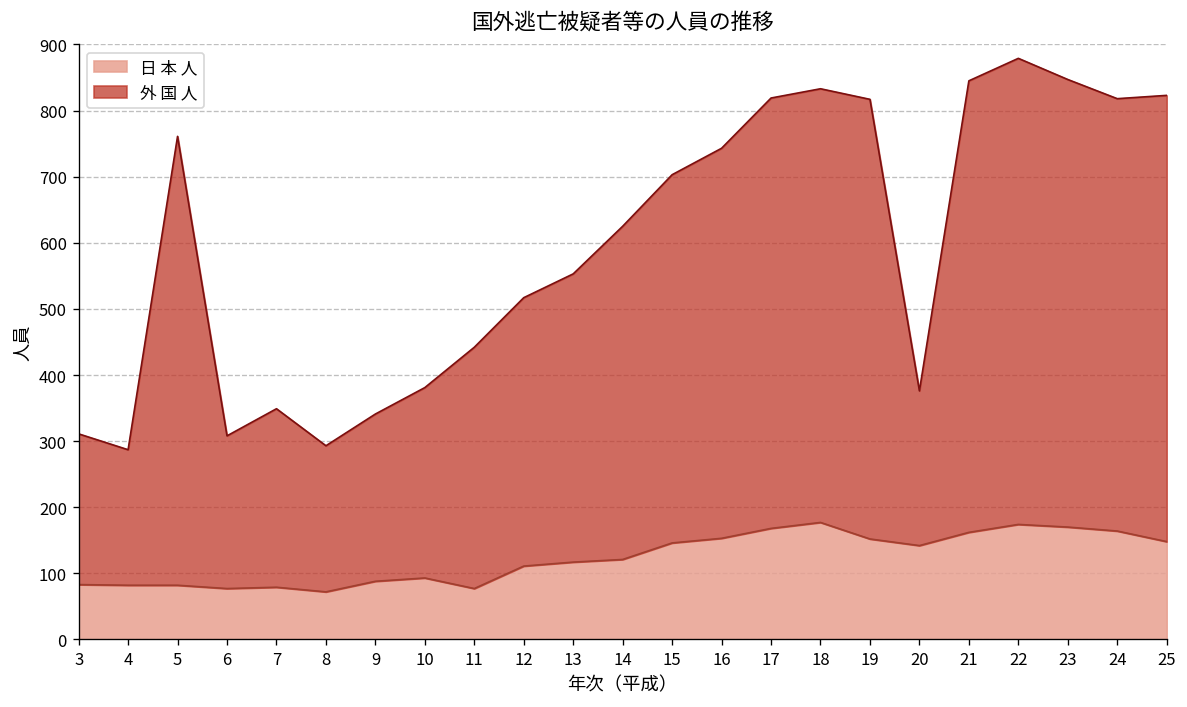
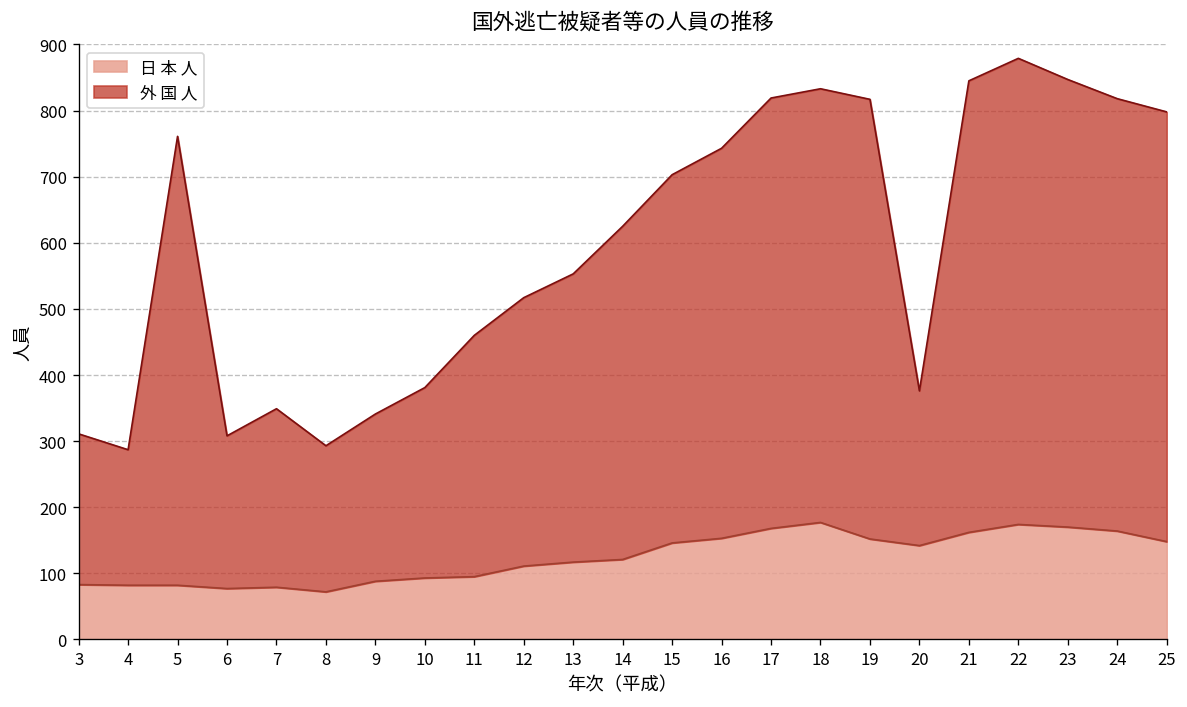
日 本 人, 11: 80 -> 100
外 国 人, 25: 680 -> 650
